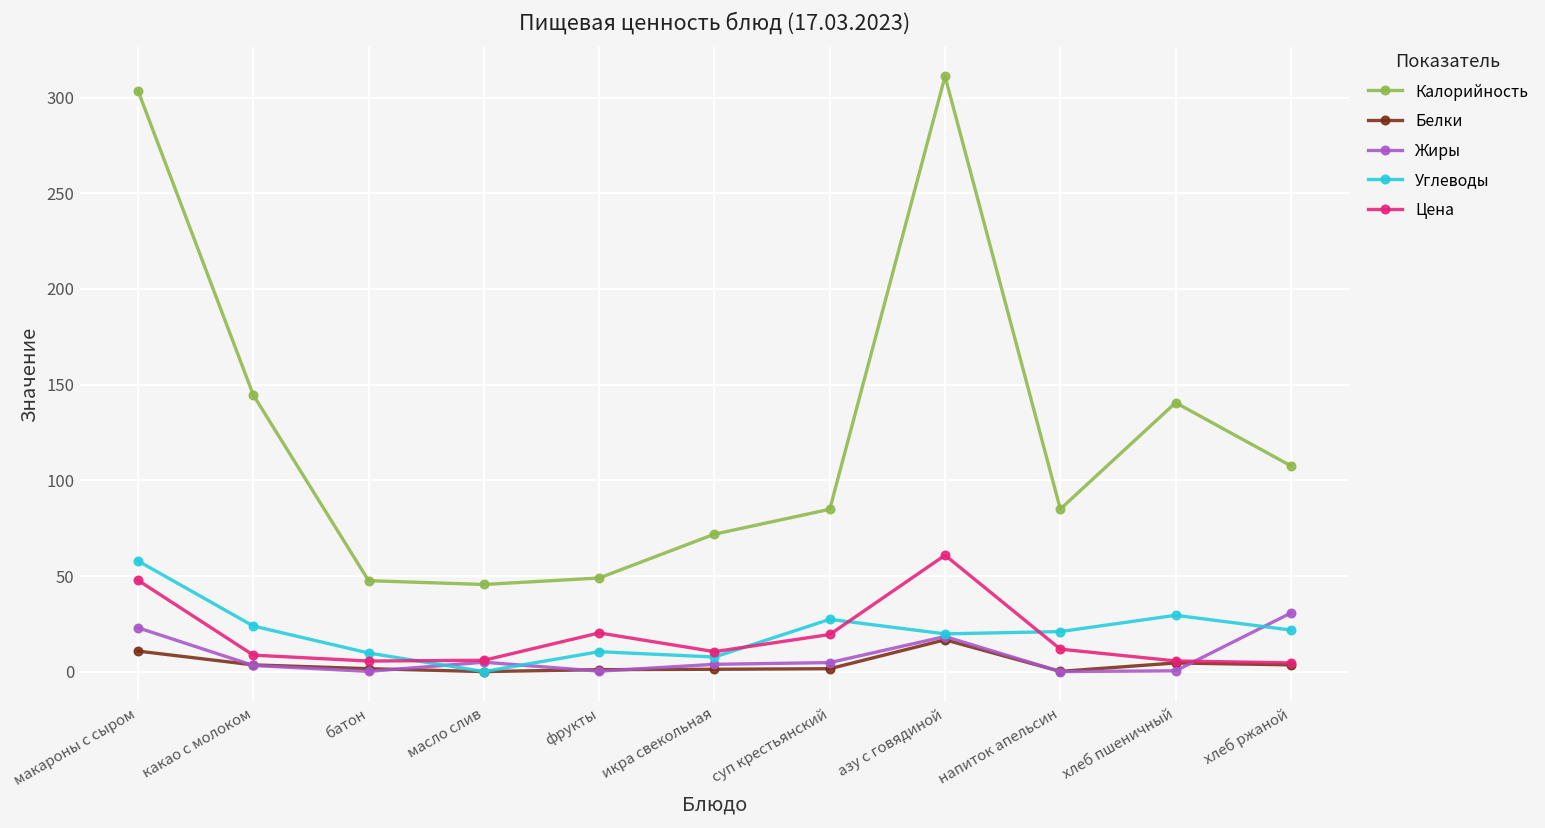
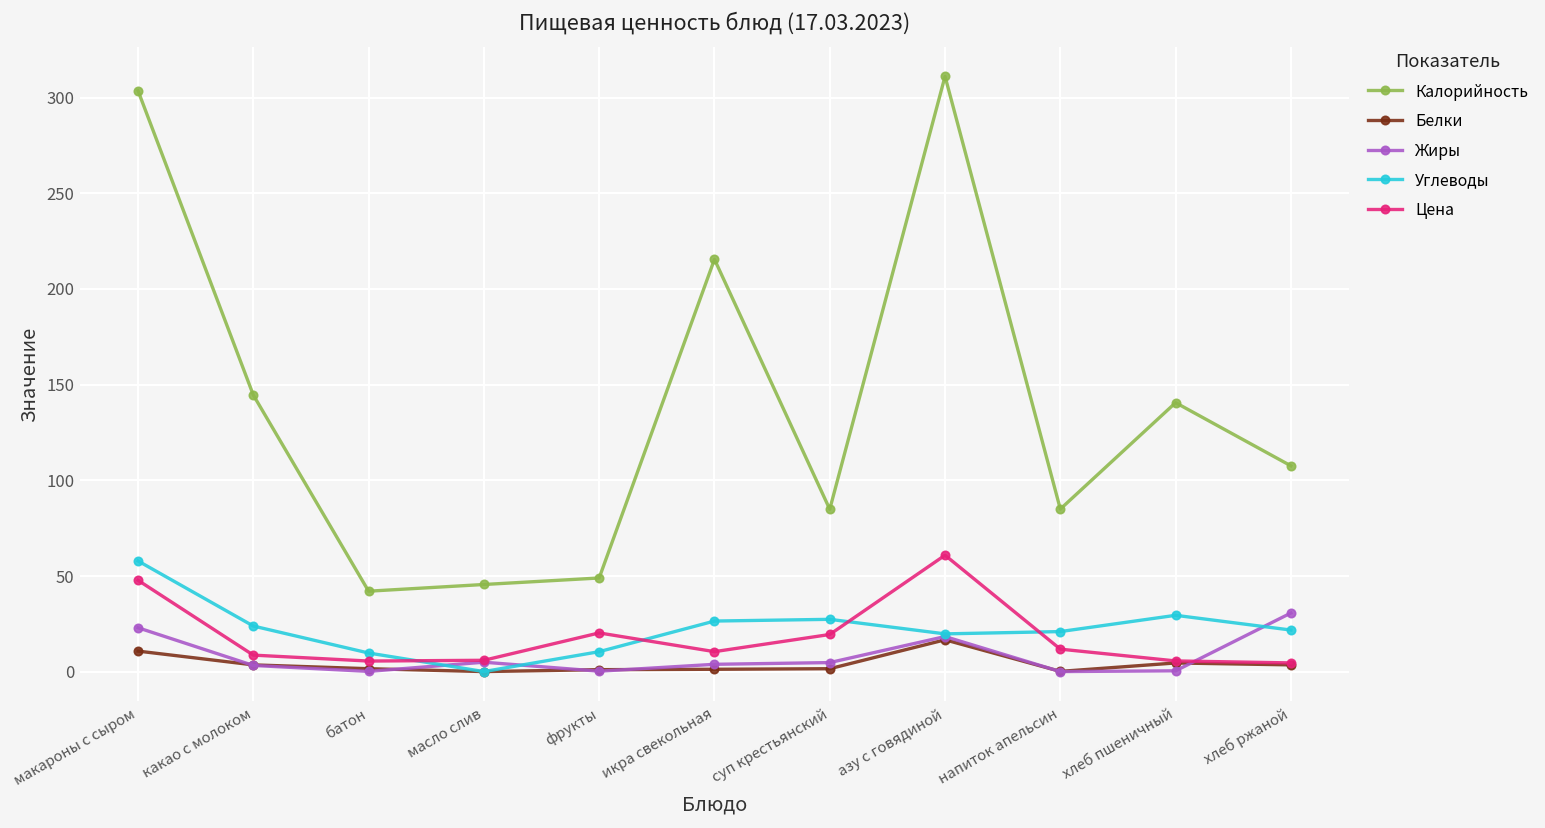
Калорийность, батон: 48 -> 42
Калорийность, икра свекольная: 72 -> 216
Углеводы, икра свекольная: 8 -> 27
